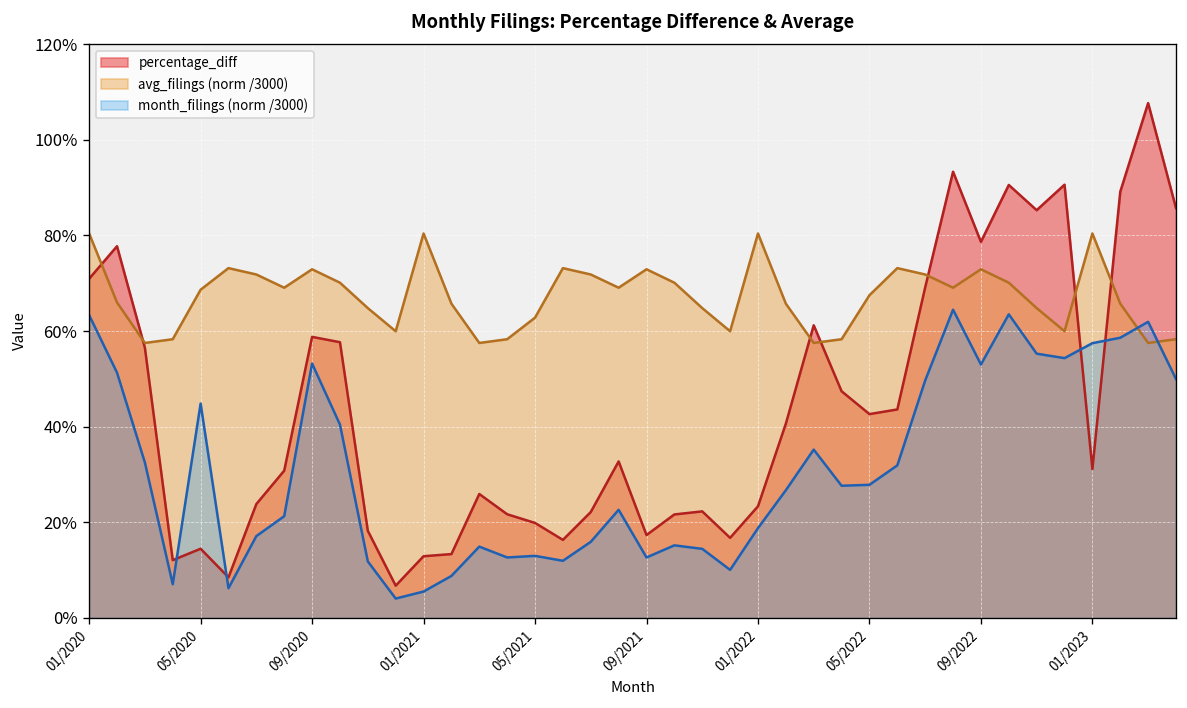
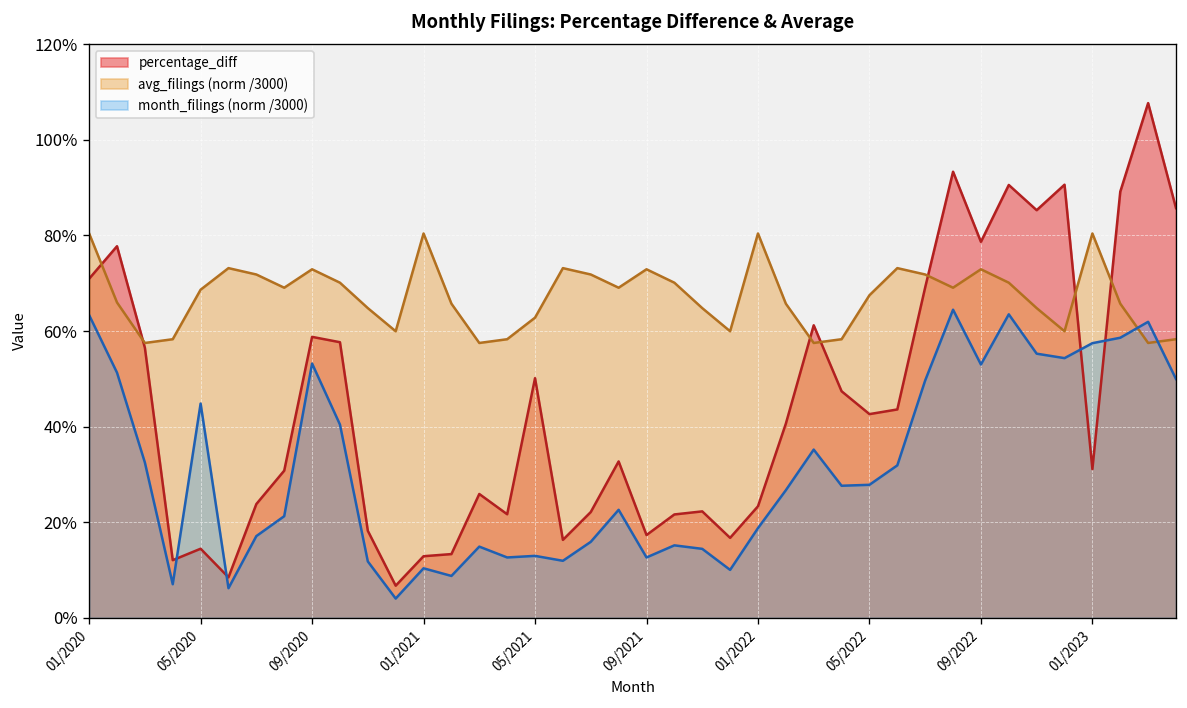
month_filings (norm /3000), 01/2021: 6% -> 10%
percentage_diff, 05/2021: 20% -> 50%
